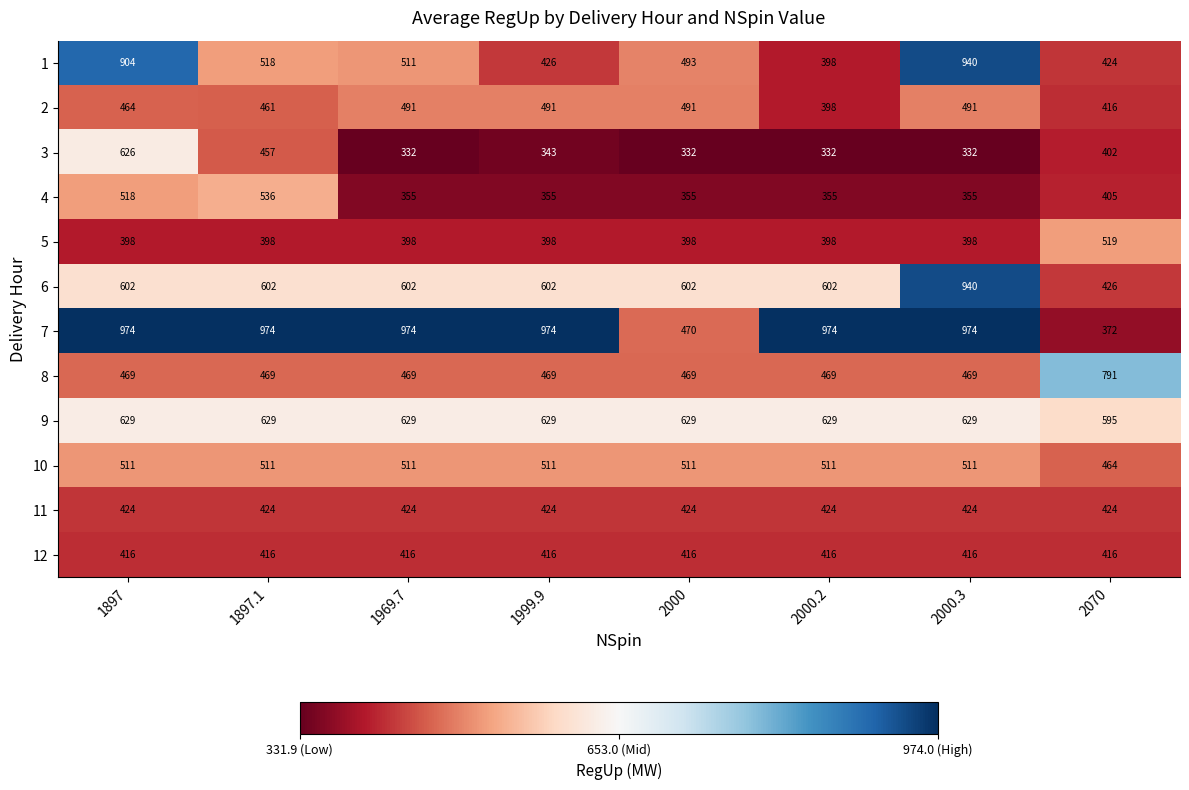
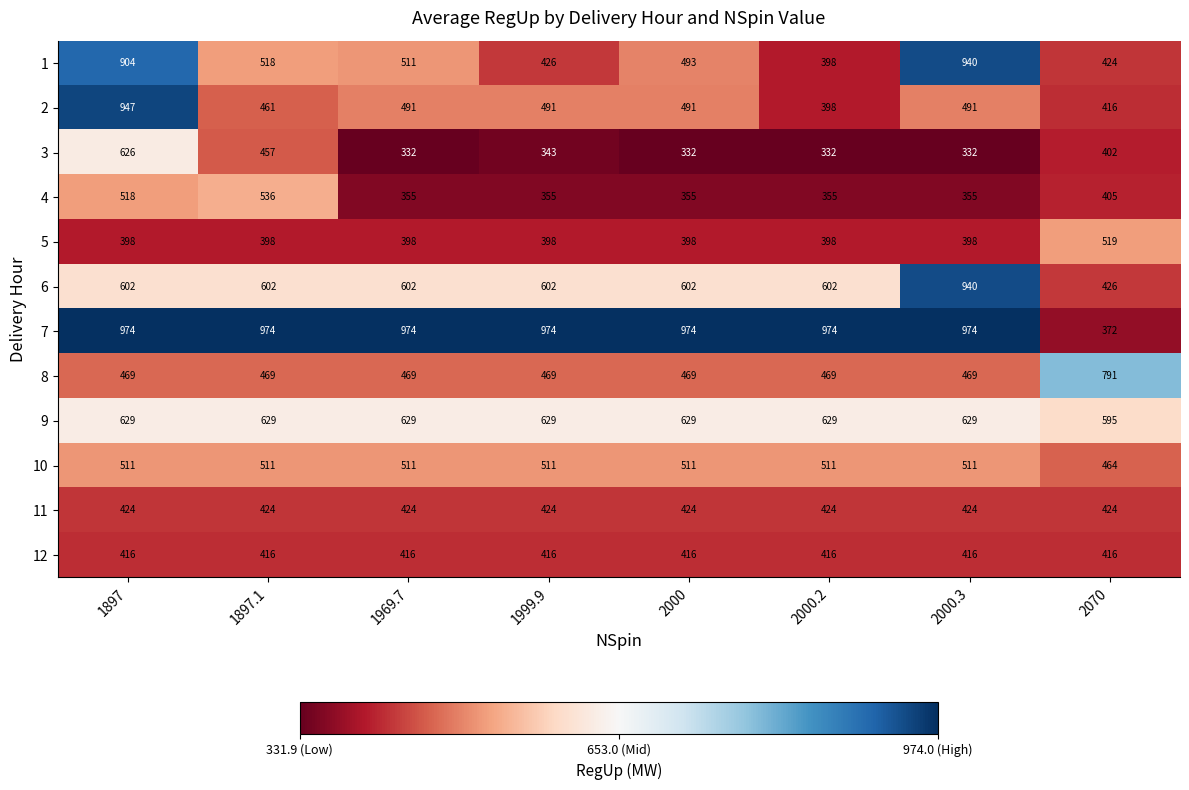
2, 1897: 464 -> 947
7, 2000: 470 -> 974
